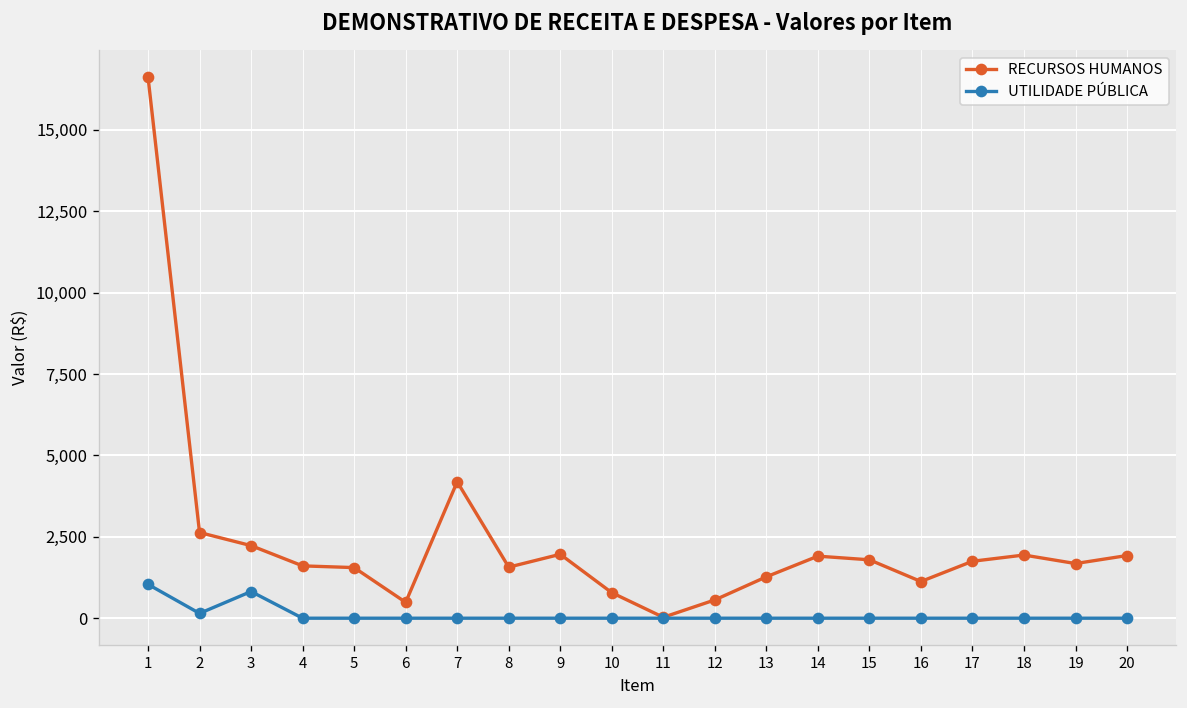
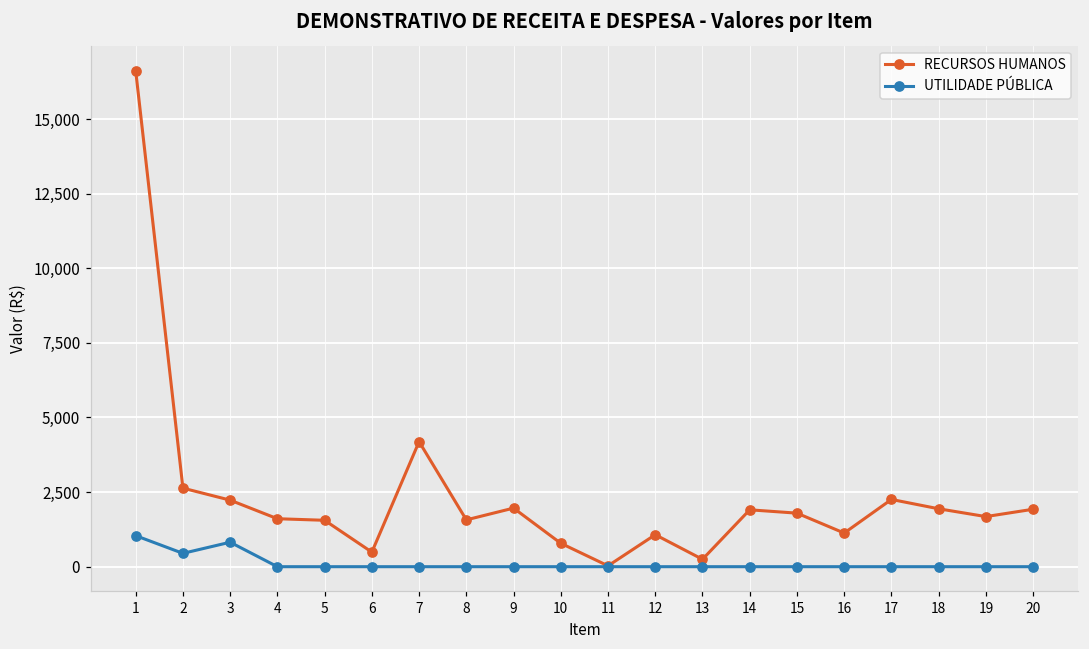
UTILIDADE PÚBLICA, 2: 100 -> 400
RECURSOS HUMANOS, 12: 600 -> 1,100
RECURSOS HUMANOS, 13: 1,300 -> 200
RECURSOS HUMANOS, 17: 1,700 -> 2,300
